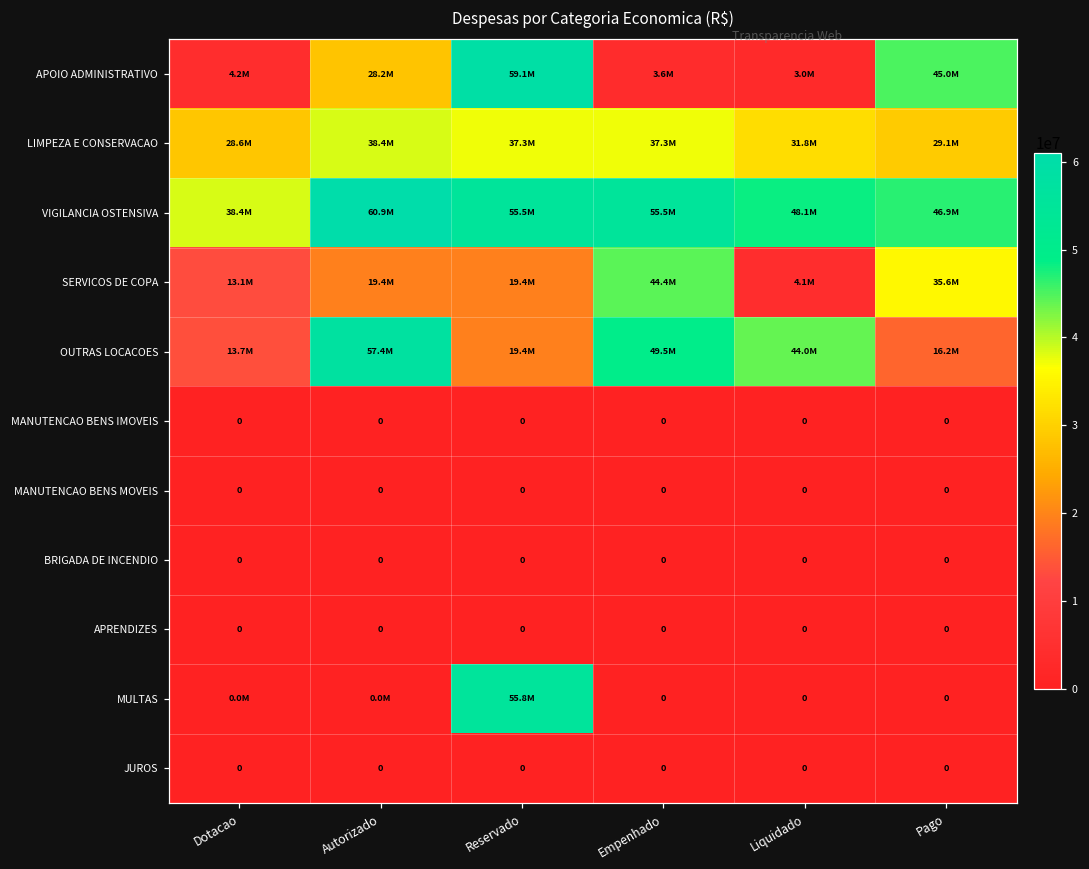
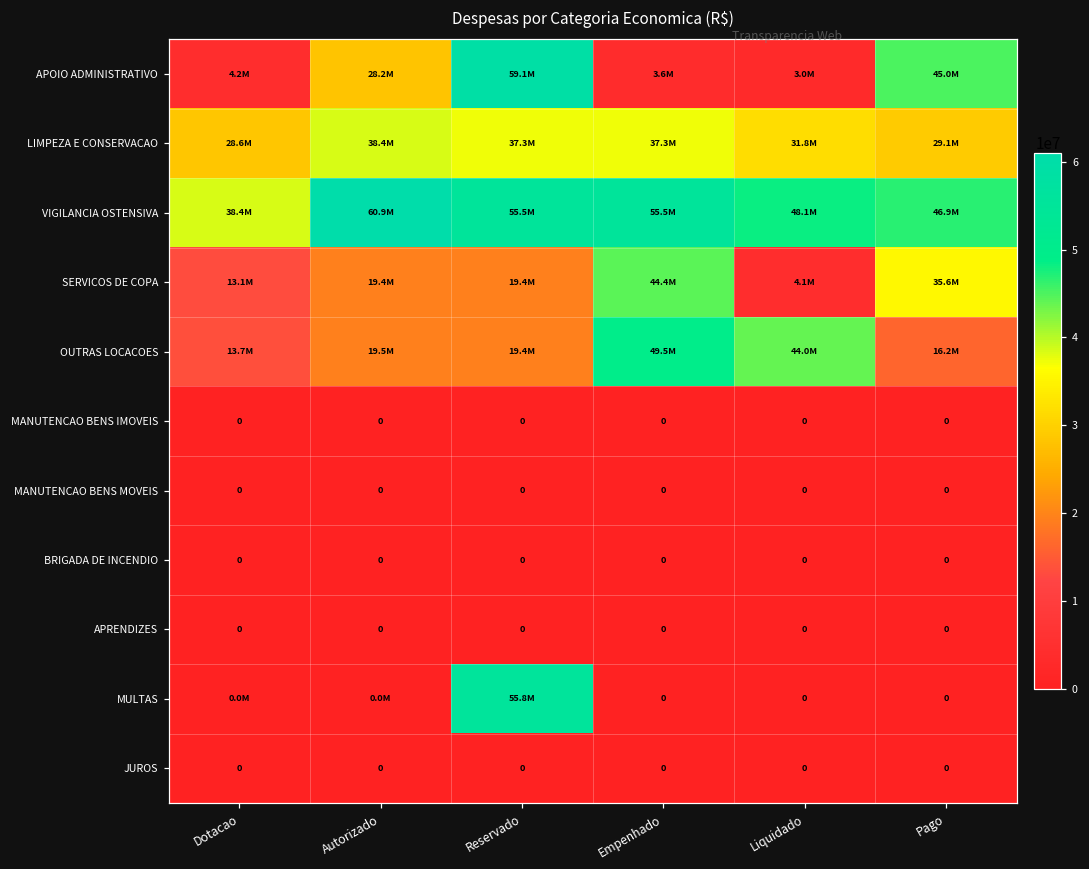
OUTRAS LOCACOES, Autorizado: 57.4M -> 19.5M
